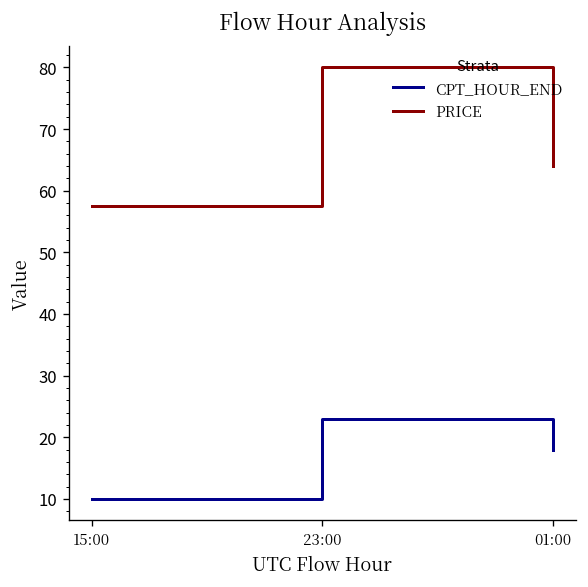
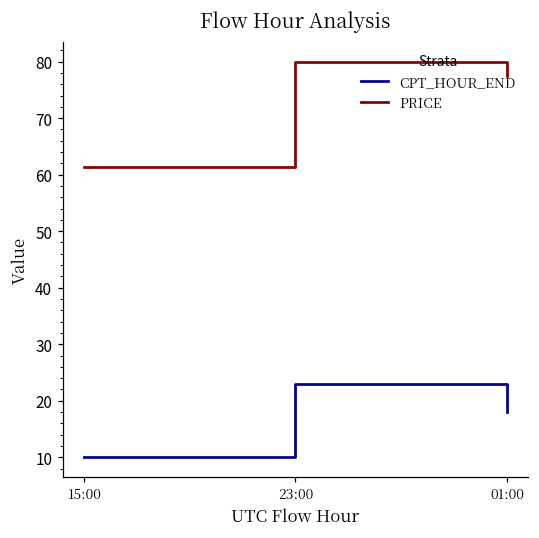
PRICE, 15:00: 57 -> 61
PRICE, 01:00: 64 -> 77
